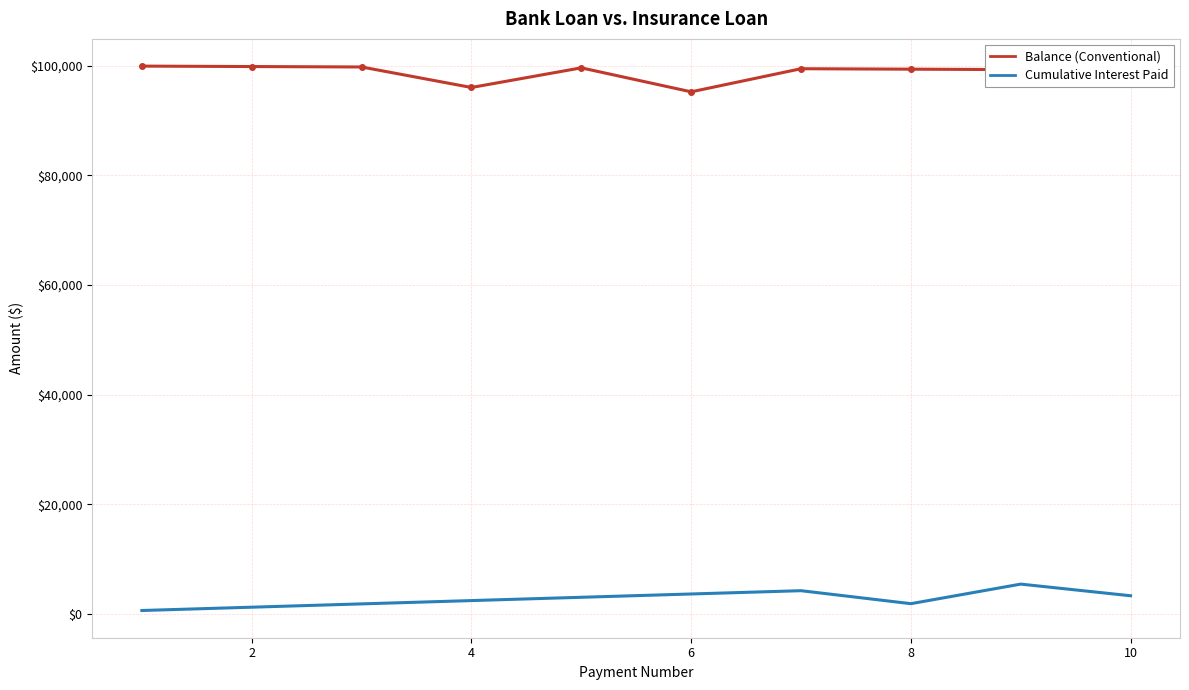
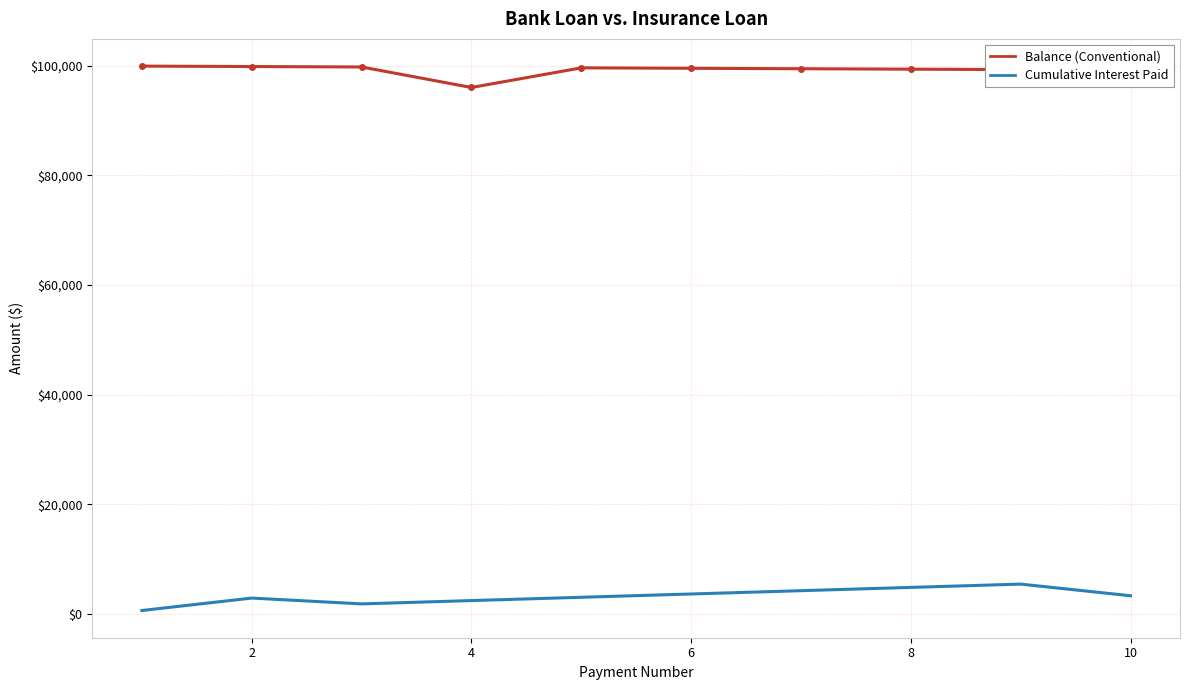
Cumulative Interest Paid, 2: $1,000 -> $3,000
Balance (Conventional), 6: $95,000 -> $100,000
Cumulative Interest Paid, 8: $2,000 -> $5,000
